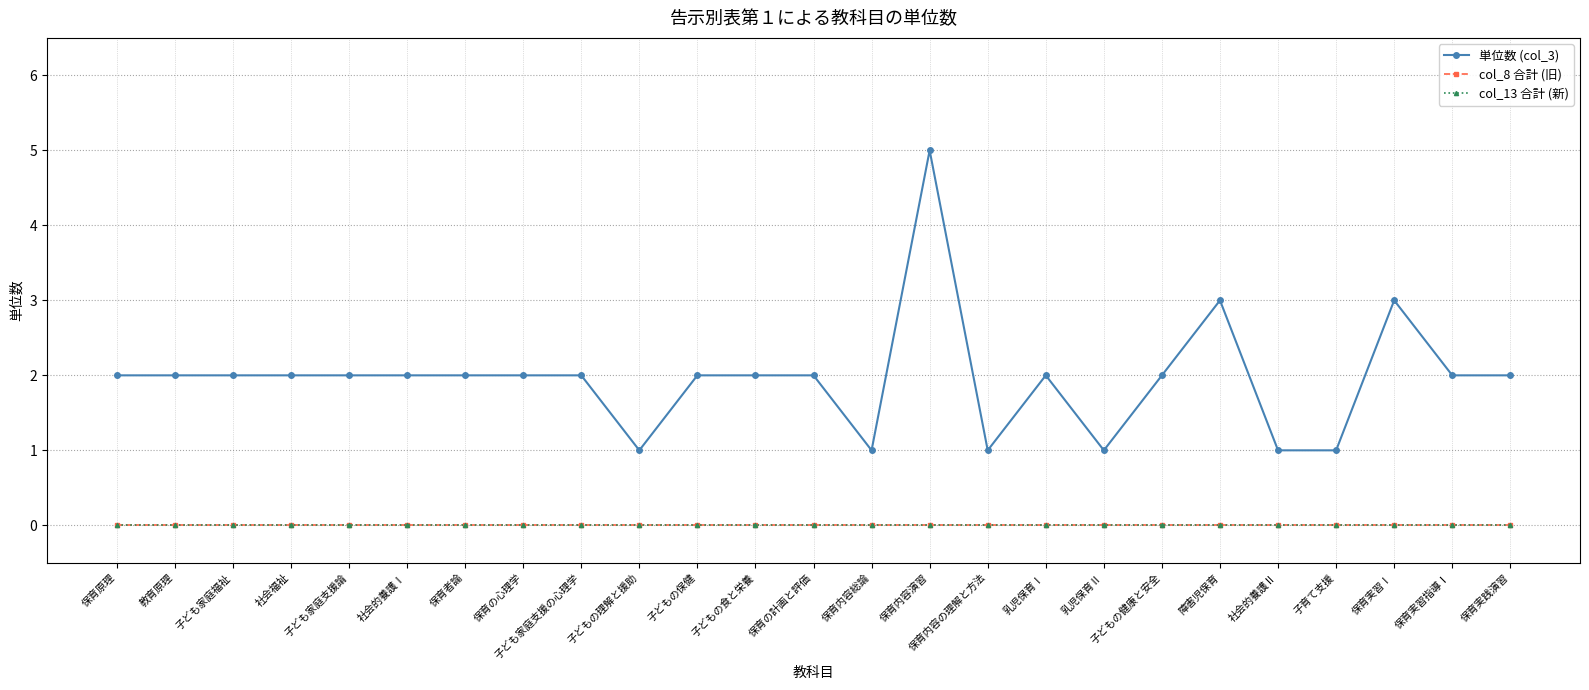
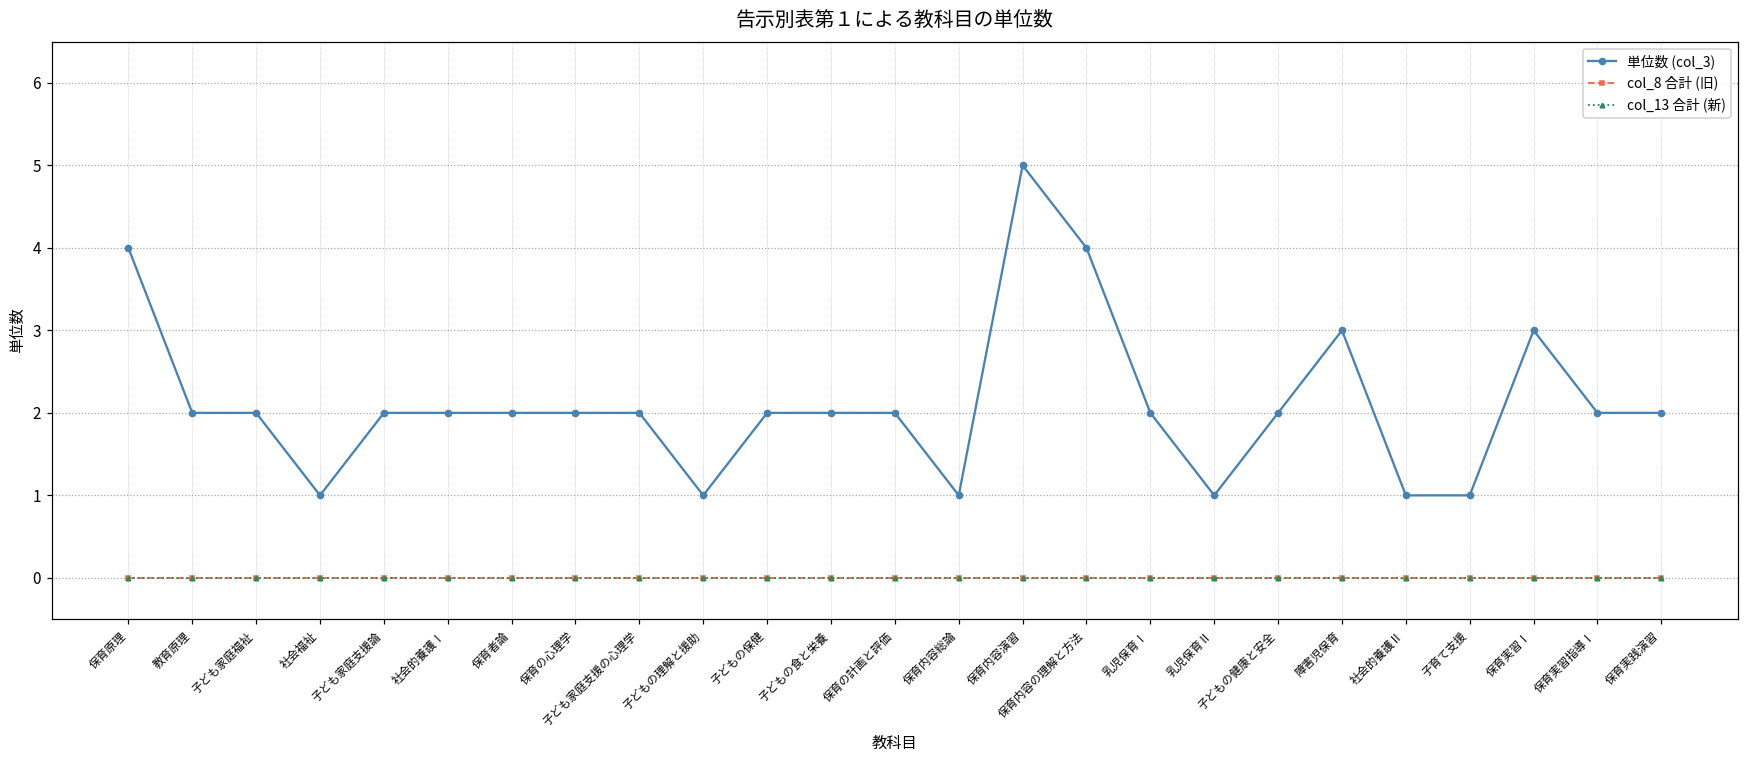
単位数 (col_3), 保育原理: 2 -> 4
単位数 (col_3), 社会福祉: 2 -> 1
単位数 (col_3), 保育内容の理解と方法: 1 -> 4
